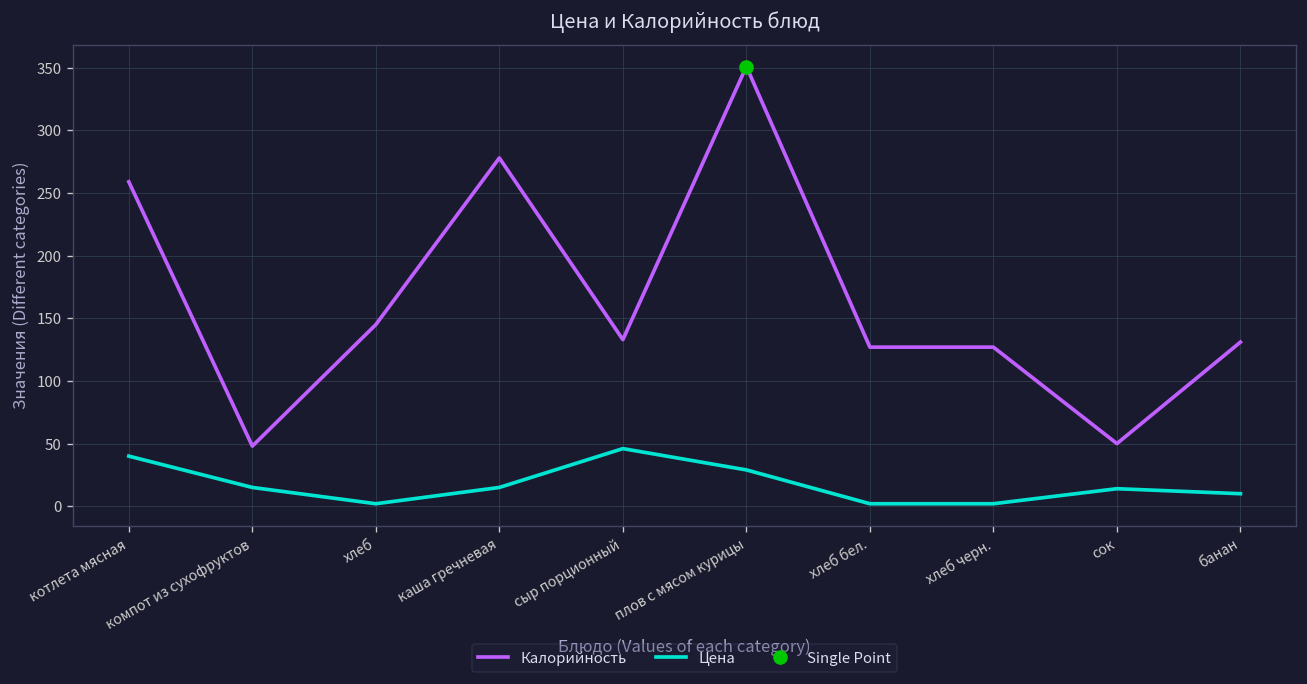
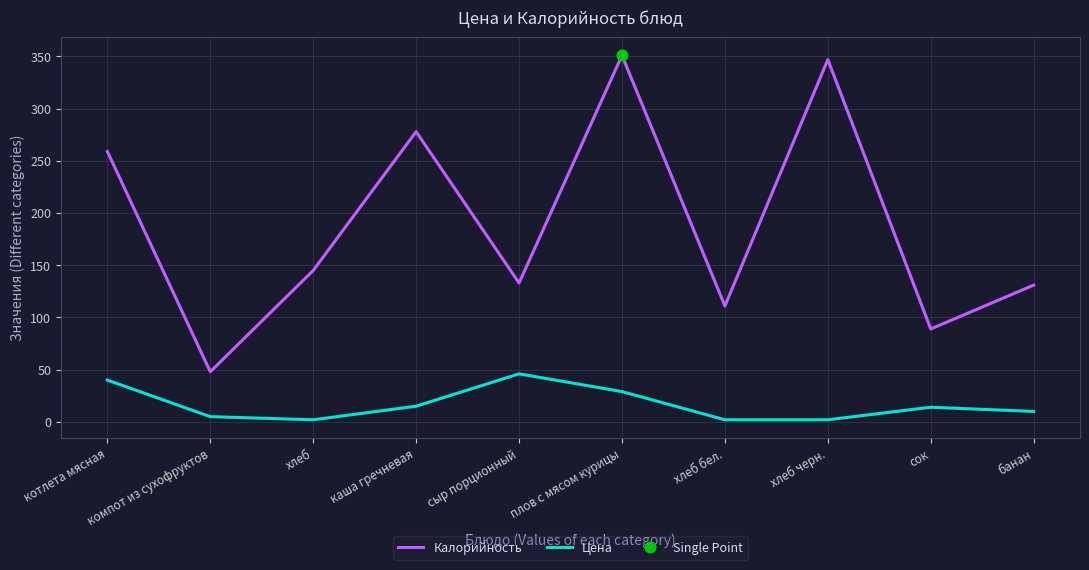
Цена, компот из сухофруктов: 15 -> 5
Калорийность, хлеб бел.: 127 -> 111
Калорийность, хлеб черн.: 127 -> 347
Калорийность, сок: 50 -> 89
